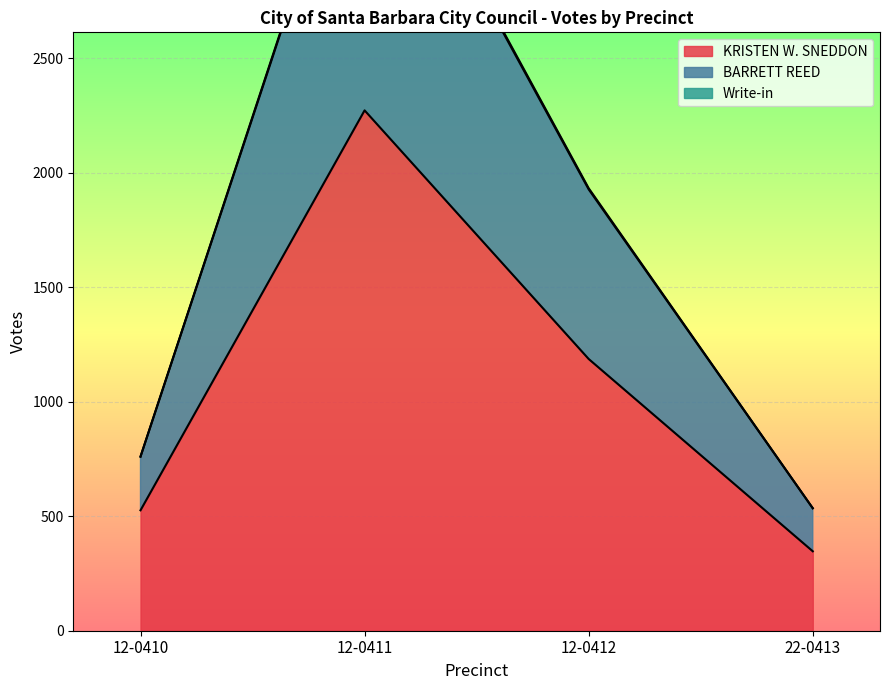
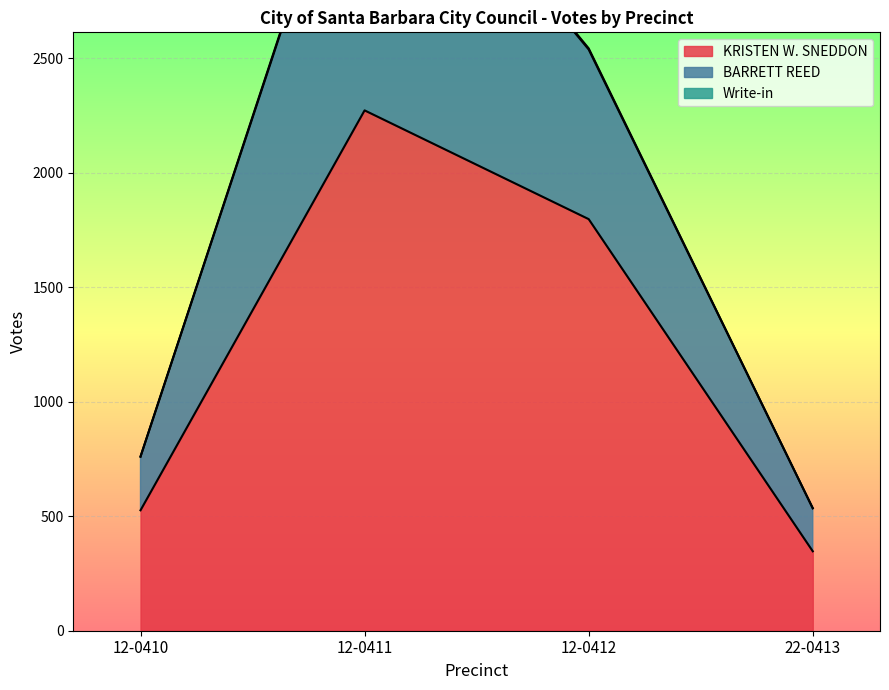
KRISTEN W. SNEDDON, 12-0412: 1190 -> 1800
